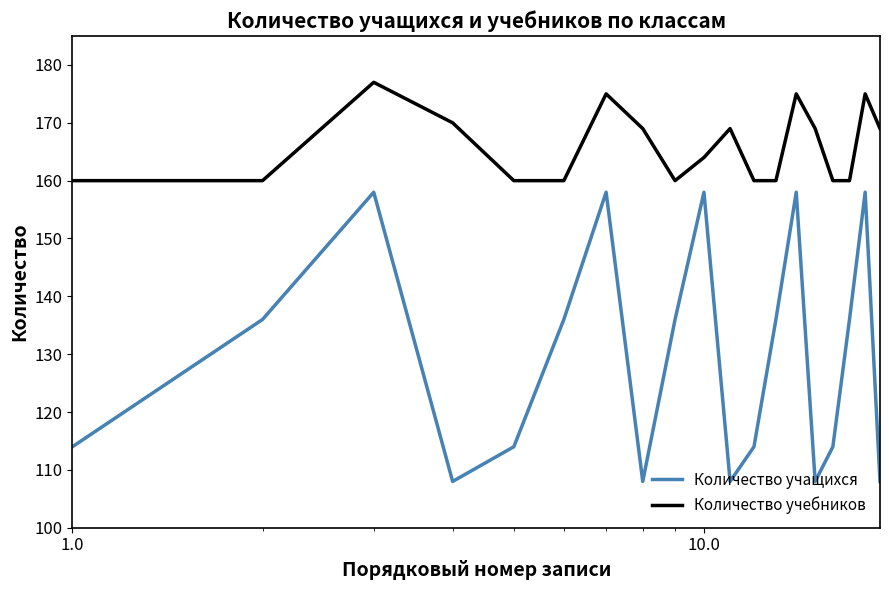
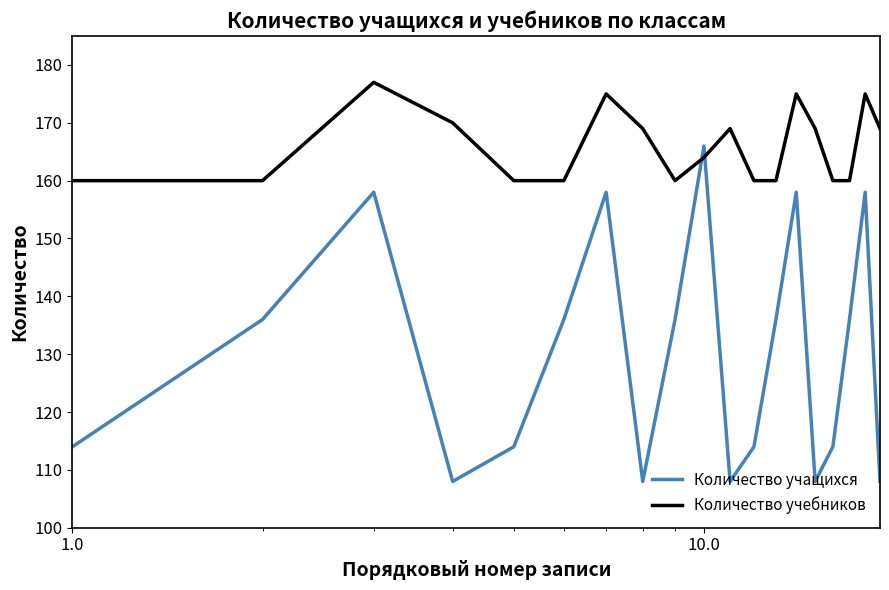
Количество учащихся, 10.0: 158 -> 166
